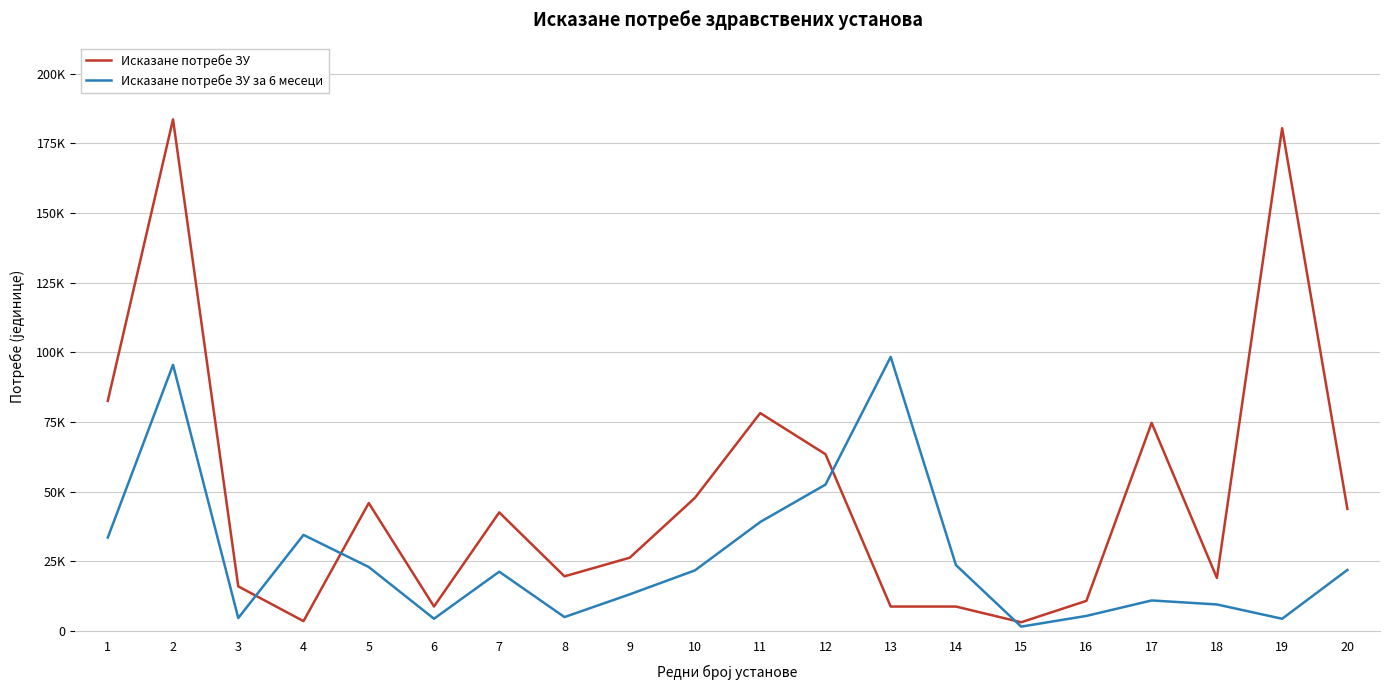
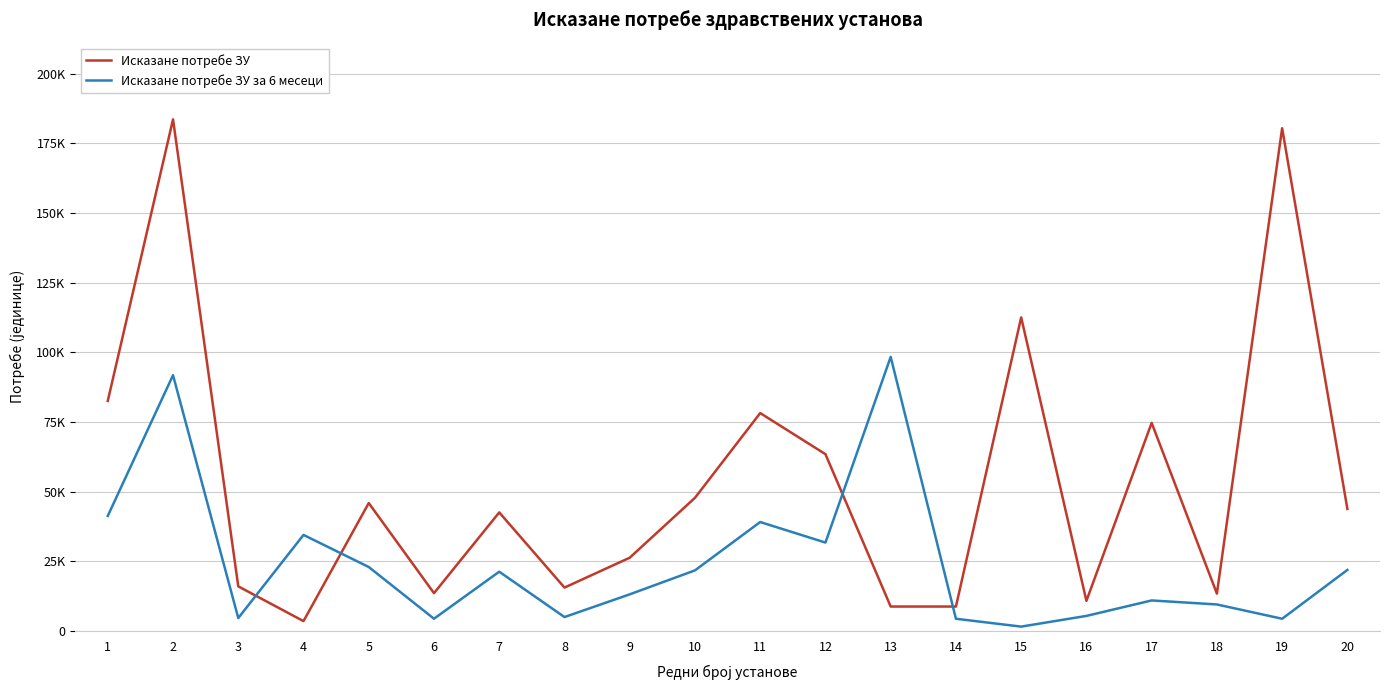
Исказане потребе ЗУ за 6 месеци, 1: 34000 -> 41000
Исказане потребе ЗУ за 6 месеци, 2: 95000 -> 92000
Исказане потребе ЗУ, 6: 9000 -> 14000
Исказане потребе ЗУ, 8: 20000 -> 16000
Исказане потребе ЗУ за 6 месеци, 12: 53000 -> 32000
Исказане потребе ЗУ за 6 месеци, 14: 24000 -> 4000
Исказане потребе ЗУ, 15: 3000 -> 113000
Исказане потребе ЗУ, 18: 19000 -> 13000
